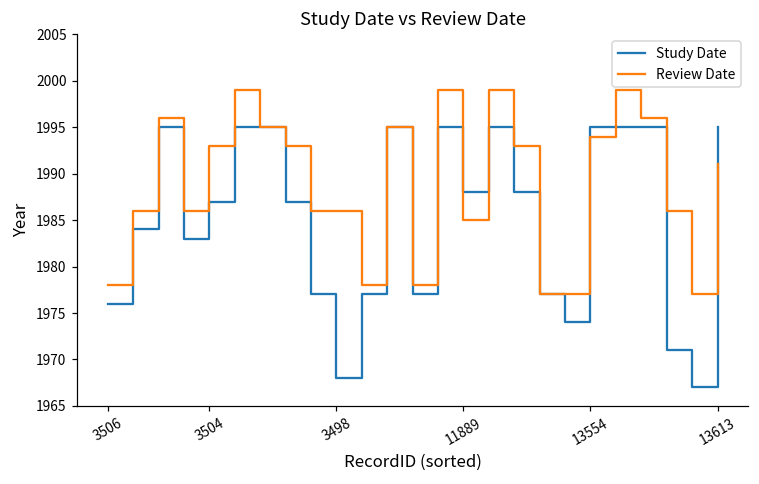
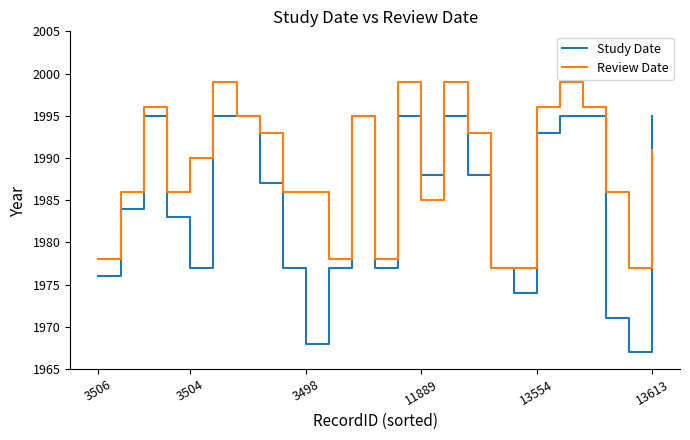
Study Date, 3504: 1987 -> 1977
Review Date, 3504: 1993 -> 1990
Study Date, 13554: 1995 -> 1993
Review Date, 13554: 1994 -> 1996
